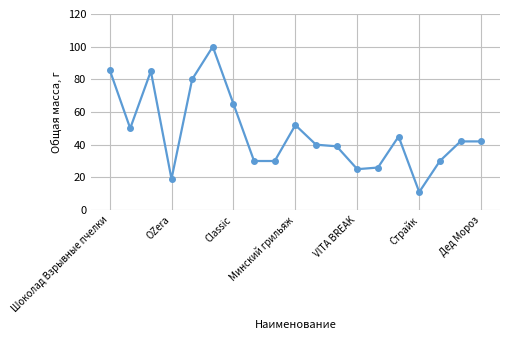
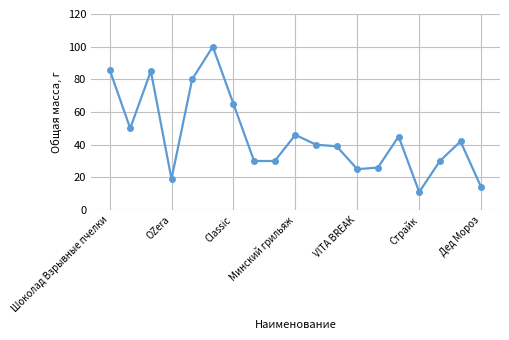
Минский грильяж: 52 -> 46
Дед Мороз: 42 -> 14
